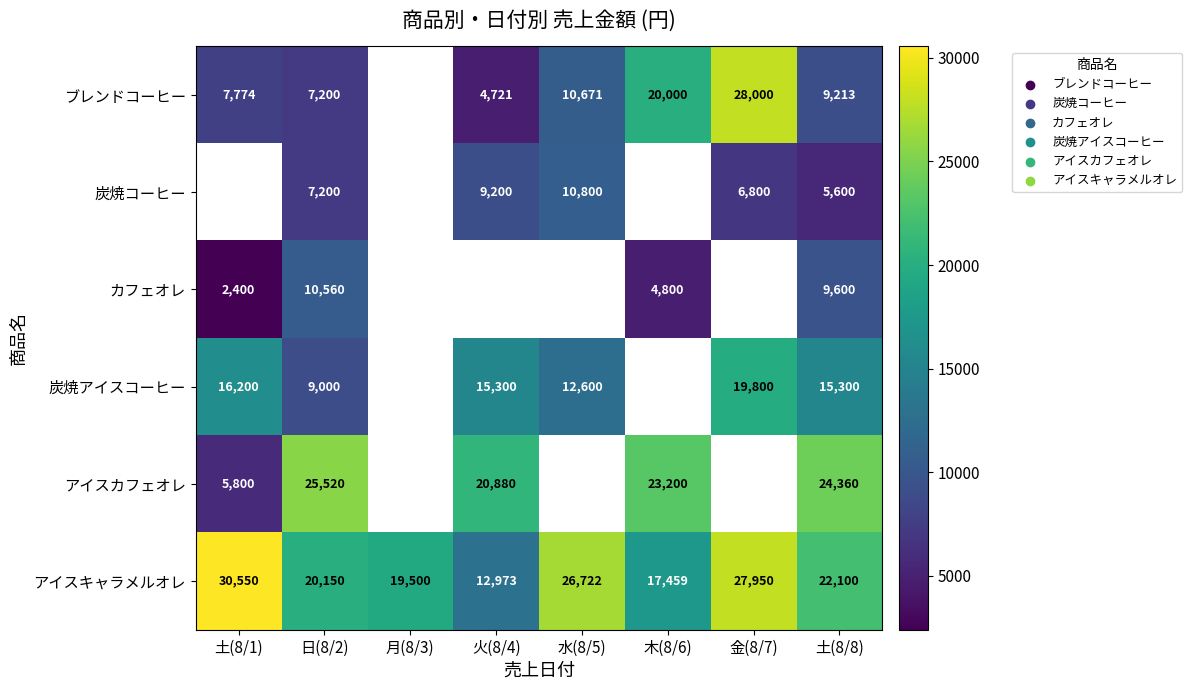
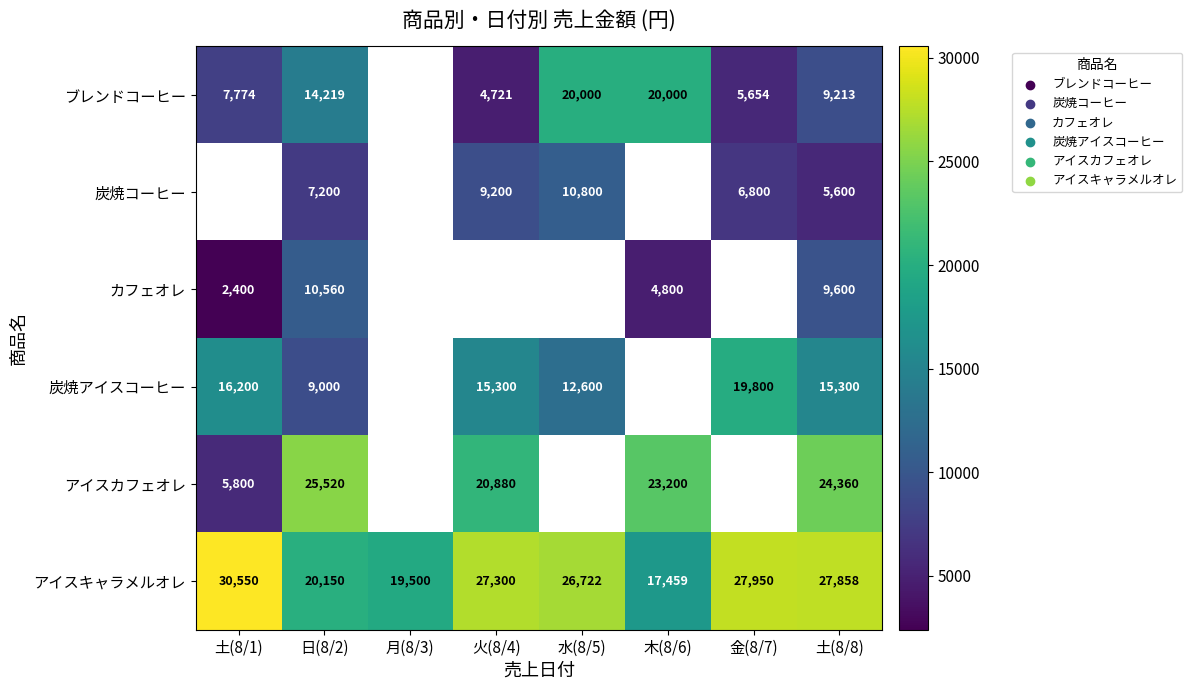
ブレンドコーヒー, 日(8/2): 7,200 -> 14,219
ブレンドコーヒー, 水(8/5): 10,671 -> 20,000
ブレンドコーヒー, 金(8/7): 28,000 -> 5,654
アイスキャラメルオレ, 火(8/4): 12,973 -> 27,300
アイスキャラメルオレ, 土(8/8): 22,100 -> 27,858
